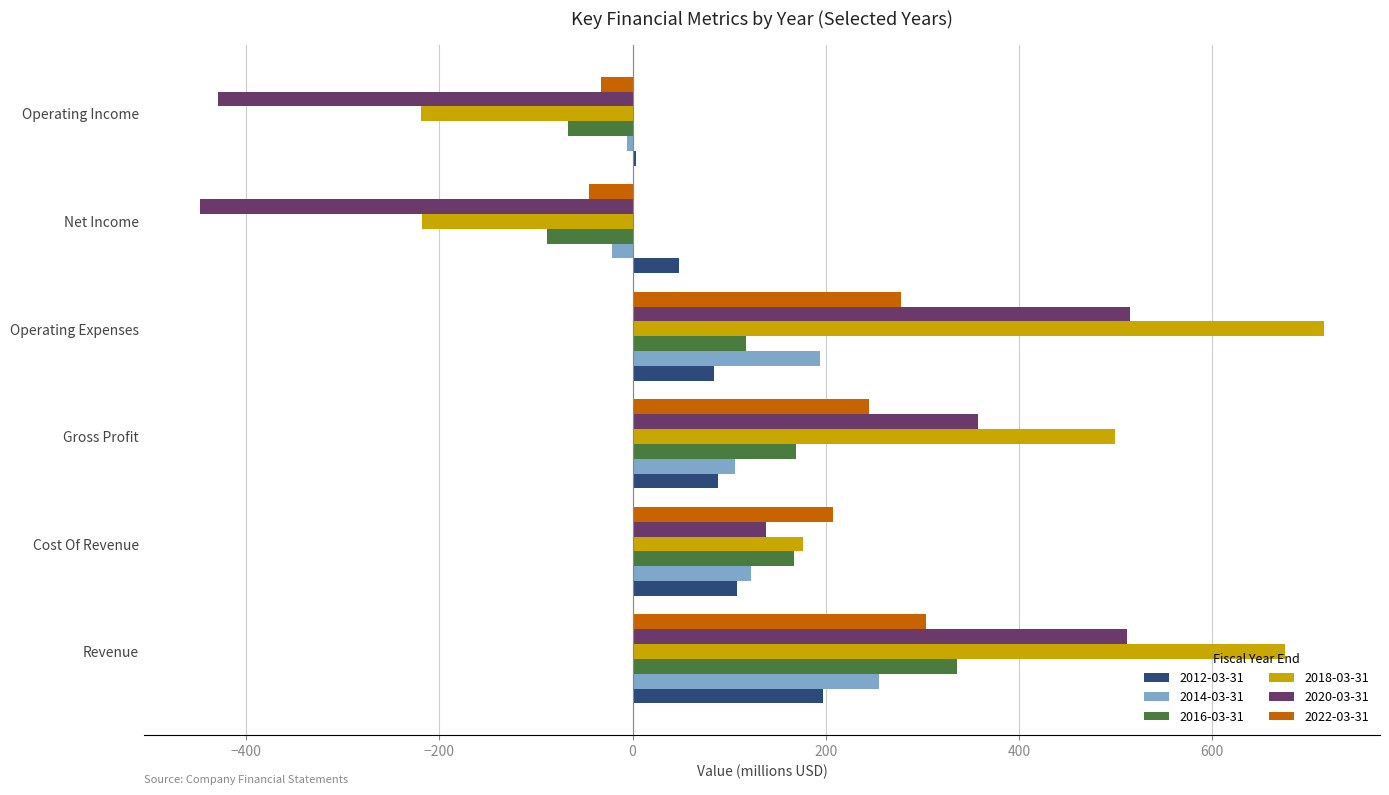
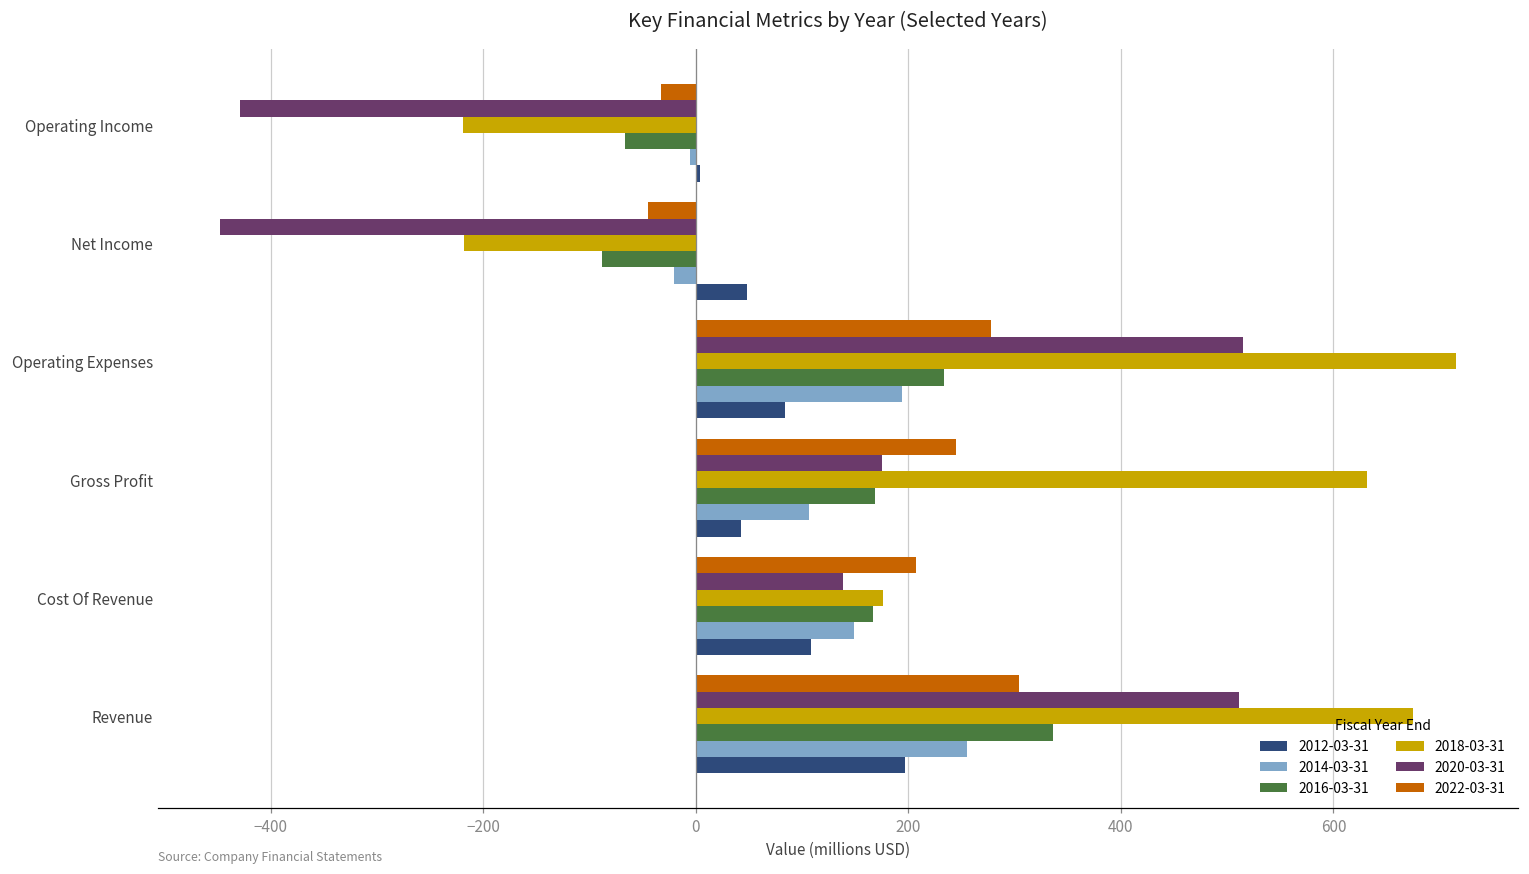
2016-03-31, Operating Expenses: 120 -> 230
2020-03-31, Gross Profit: 360 -> 180
2018-03-31, Gross Profit: 500 -> 630
2012-03-31, Gross Profit: 90 -> 40
2014-03-31, Cost Of Revenue: 120 -> 150
